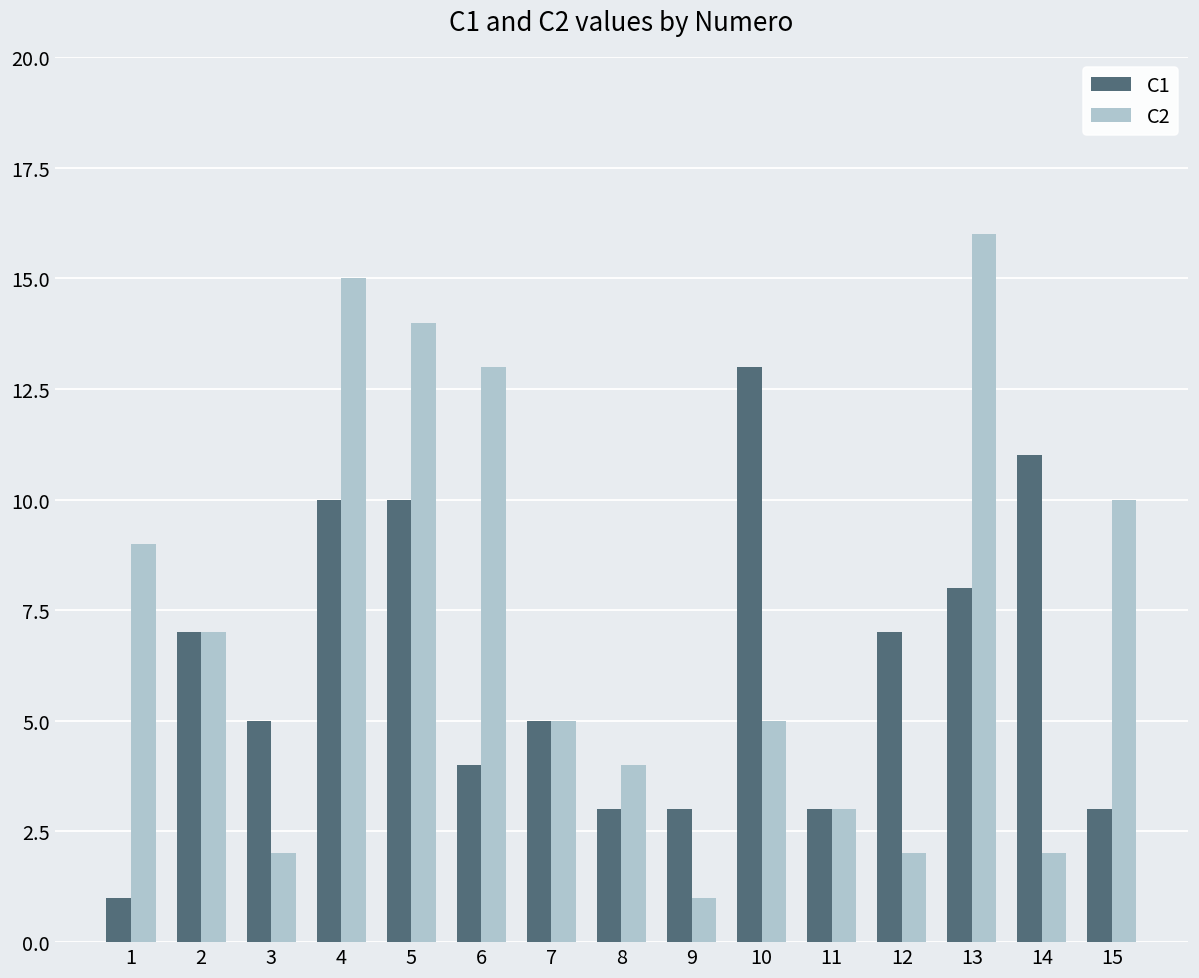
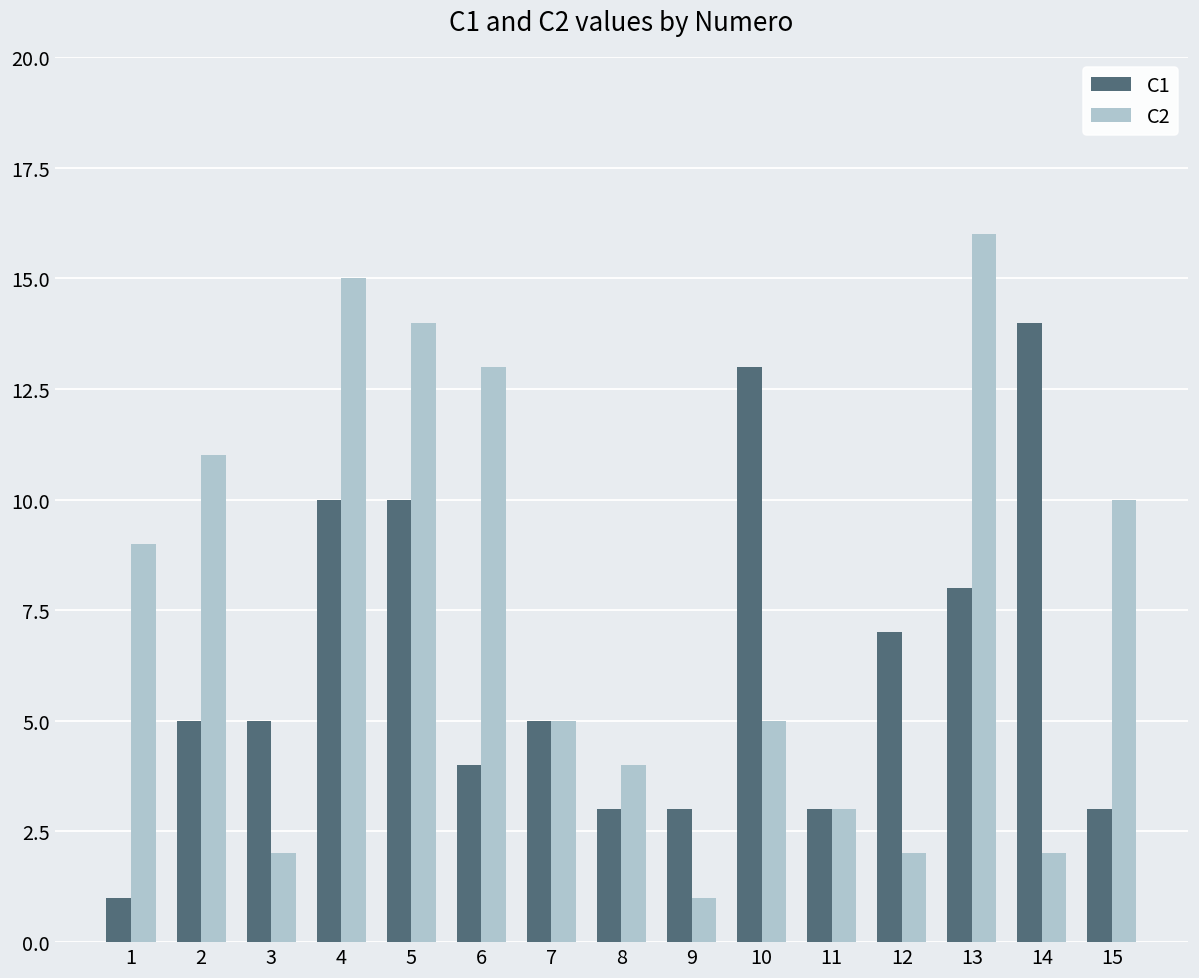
C1, 2: 7 -> 5
C2, 2: 7 -> 11
C1, 14: 11 -> 14
